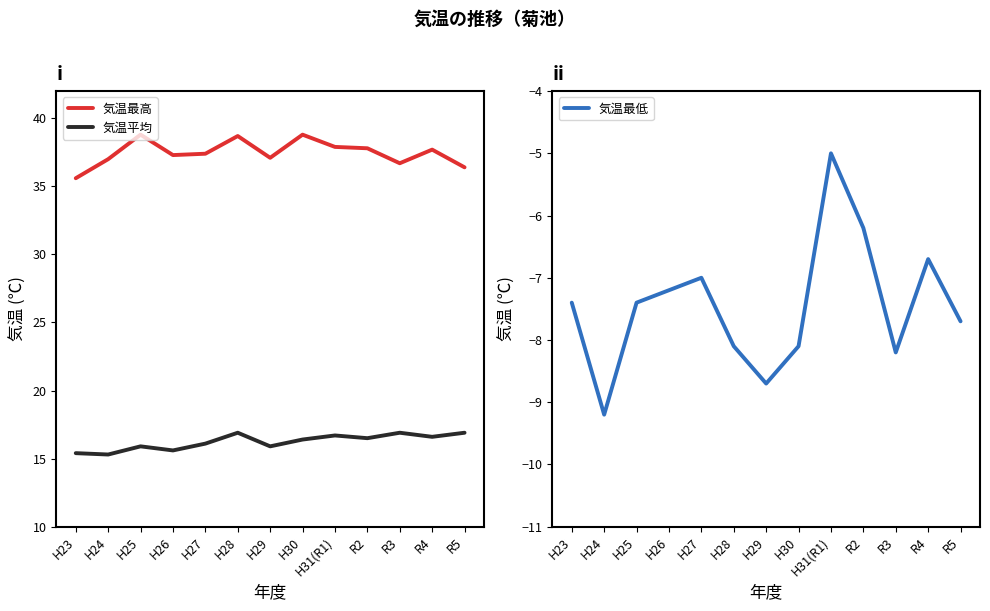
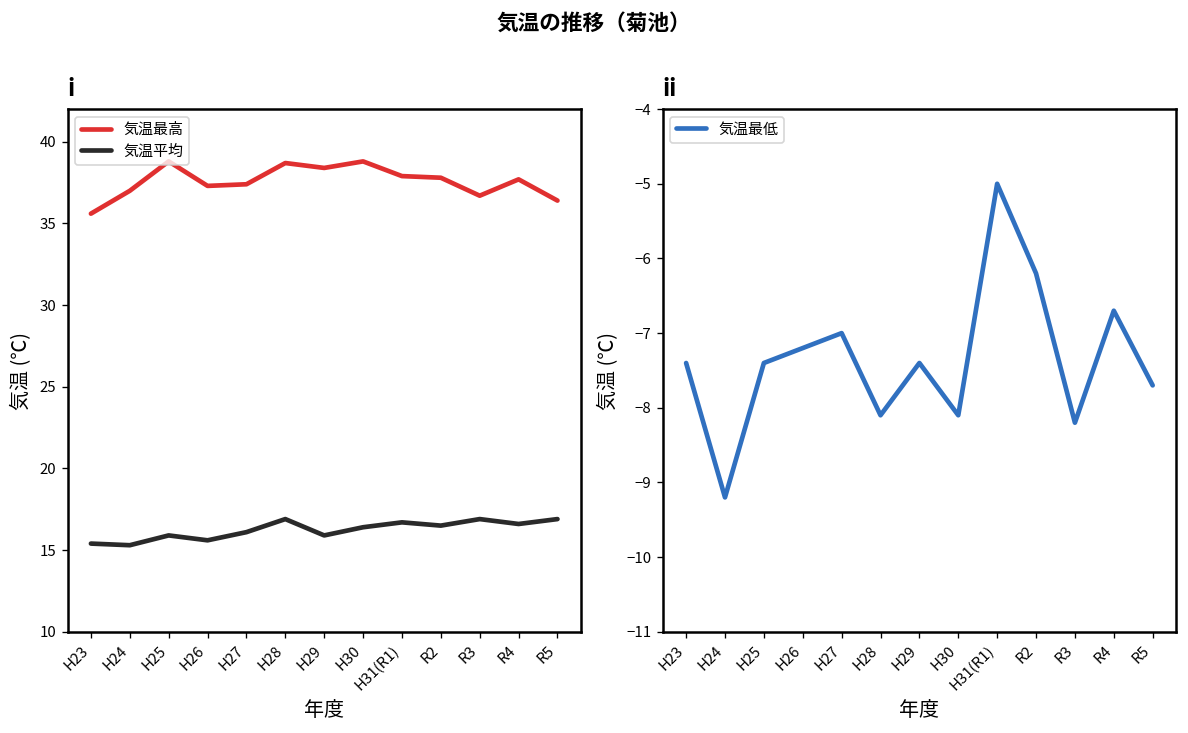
i, 気温最高, H29: 37.1 -> 38.4
ii, H29: -8.7 -> -7.4
